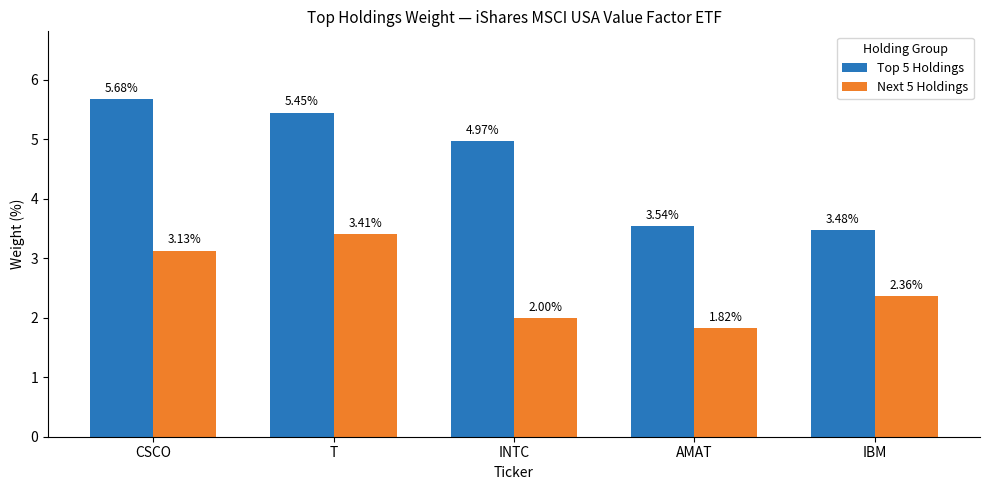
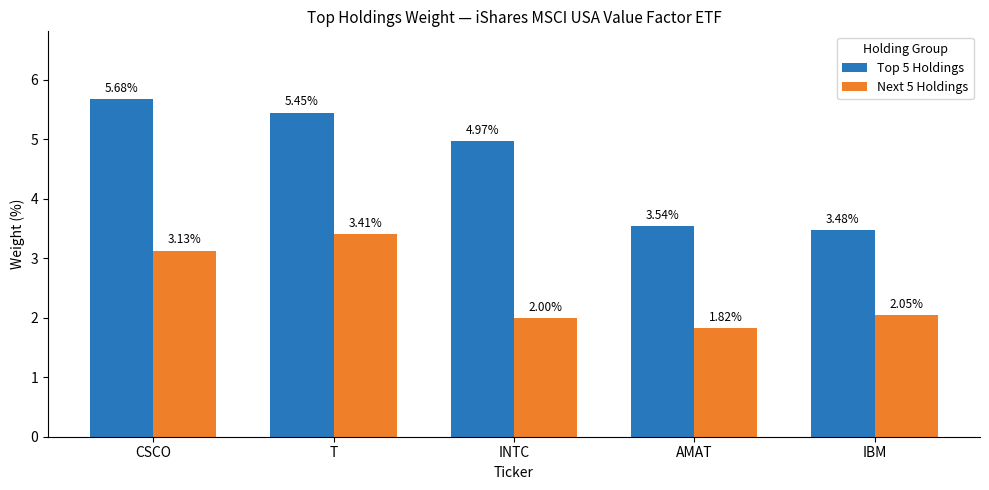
Next 5 Holdings, IBM: 2.36% -> 2.05%
